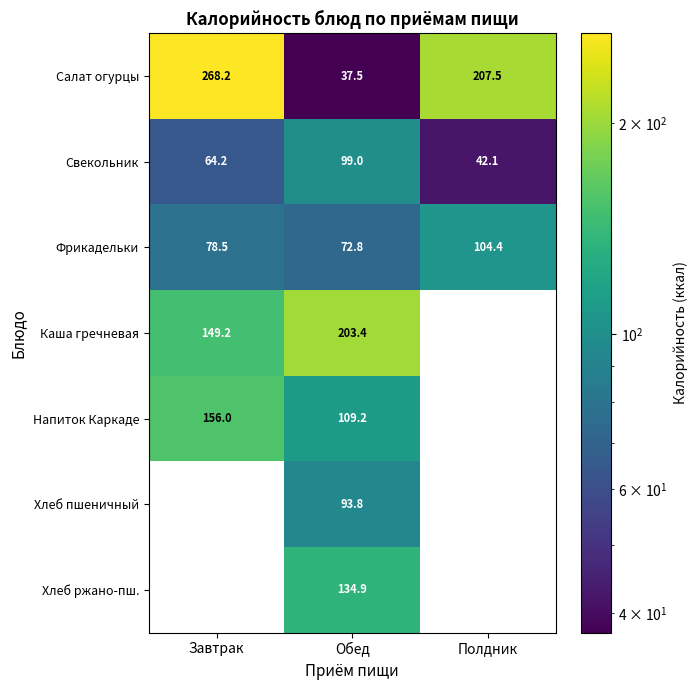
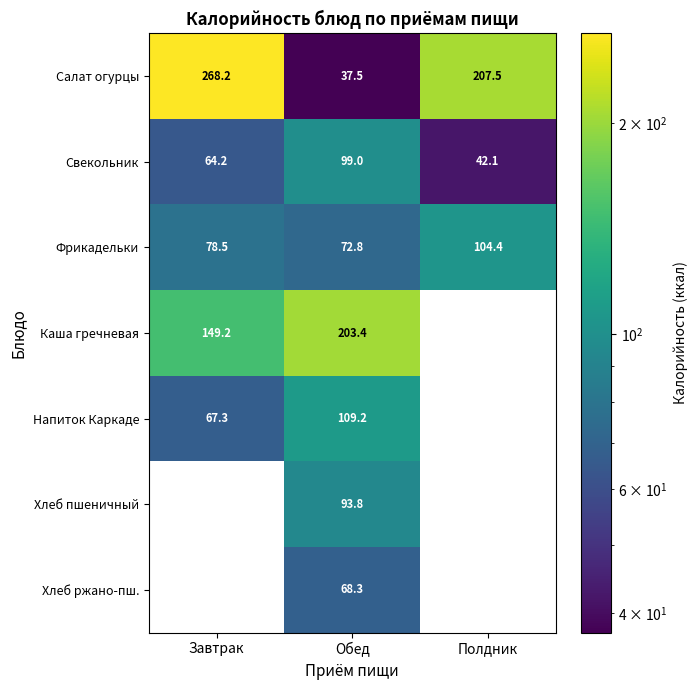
Напиток Каркаде, Завтрак: 156.0 -> 67.3
Хлеб ржано-пш., Обед: 134.9 -> 68.3
